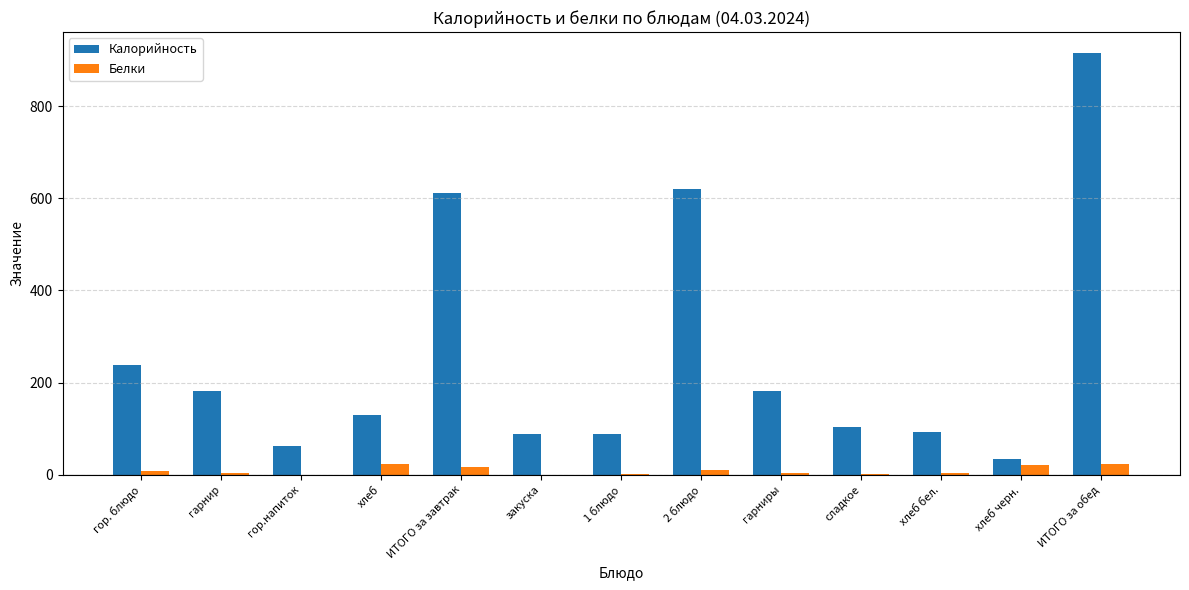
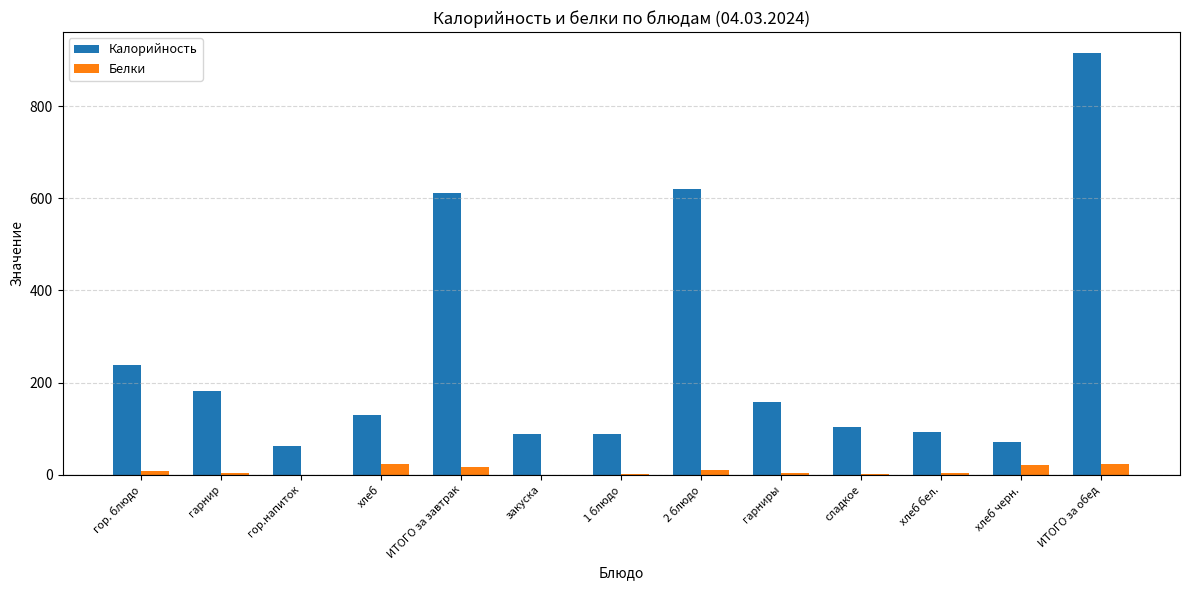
Калорийность, гарниры: 180 -> 160
Калорийность, хлеб черн.: 30 -> 70
